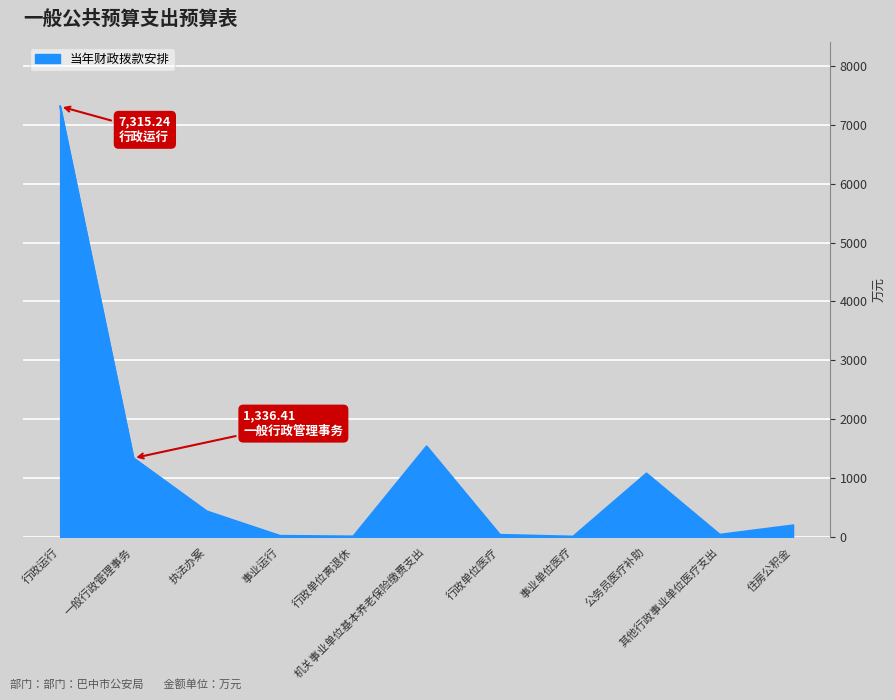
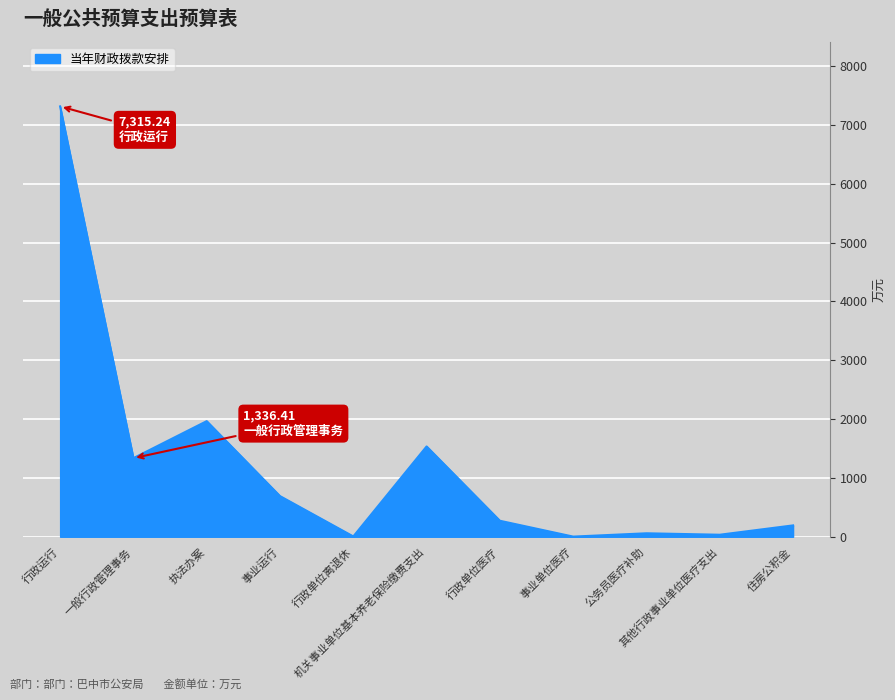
执法办案: 400 -> 2000
事业运行: 0 -> 700
行政单位医疗: 0 -> 300
公务员医疗补助: 1100 -> 100
